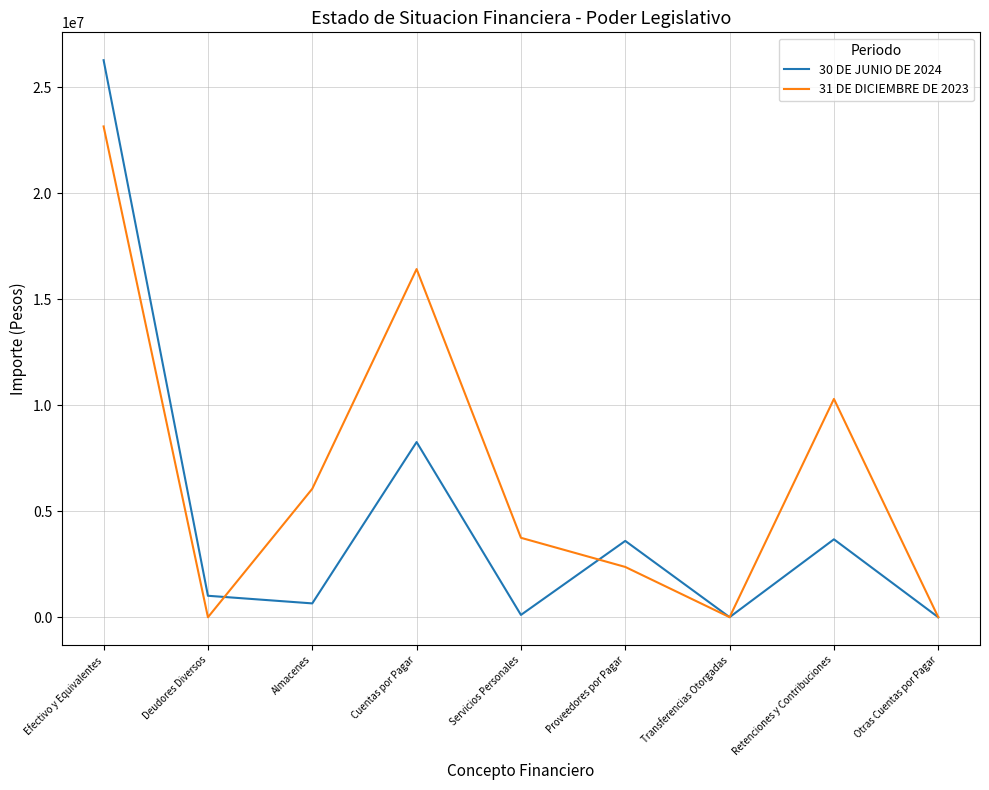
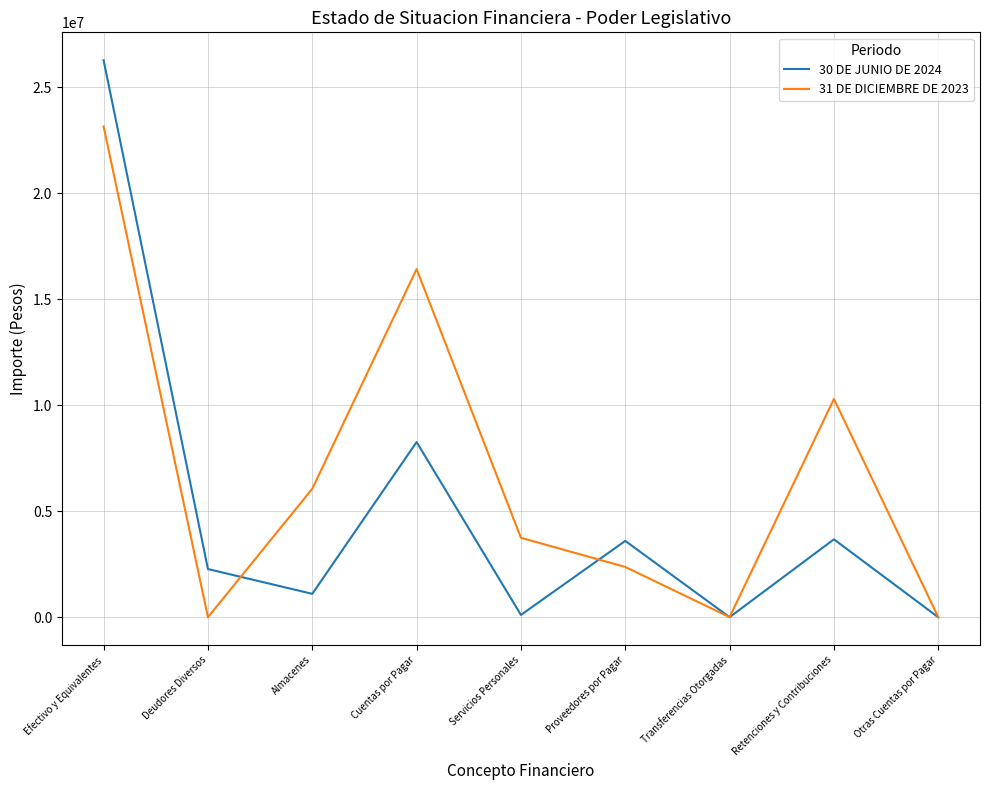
30 DE JUNIO DE 2024, Deudores Diversos: 1000000 -> 2300000
30 DE JUNIO DE 2024, Almacenes: 700000 -> 1100000
